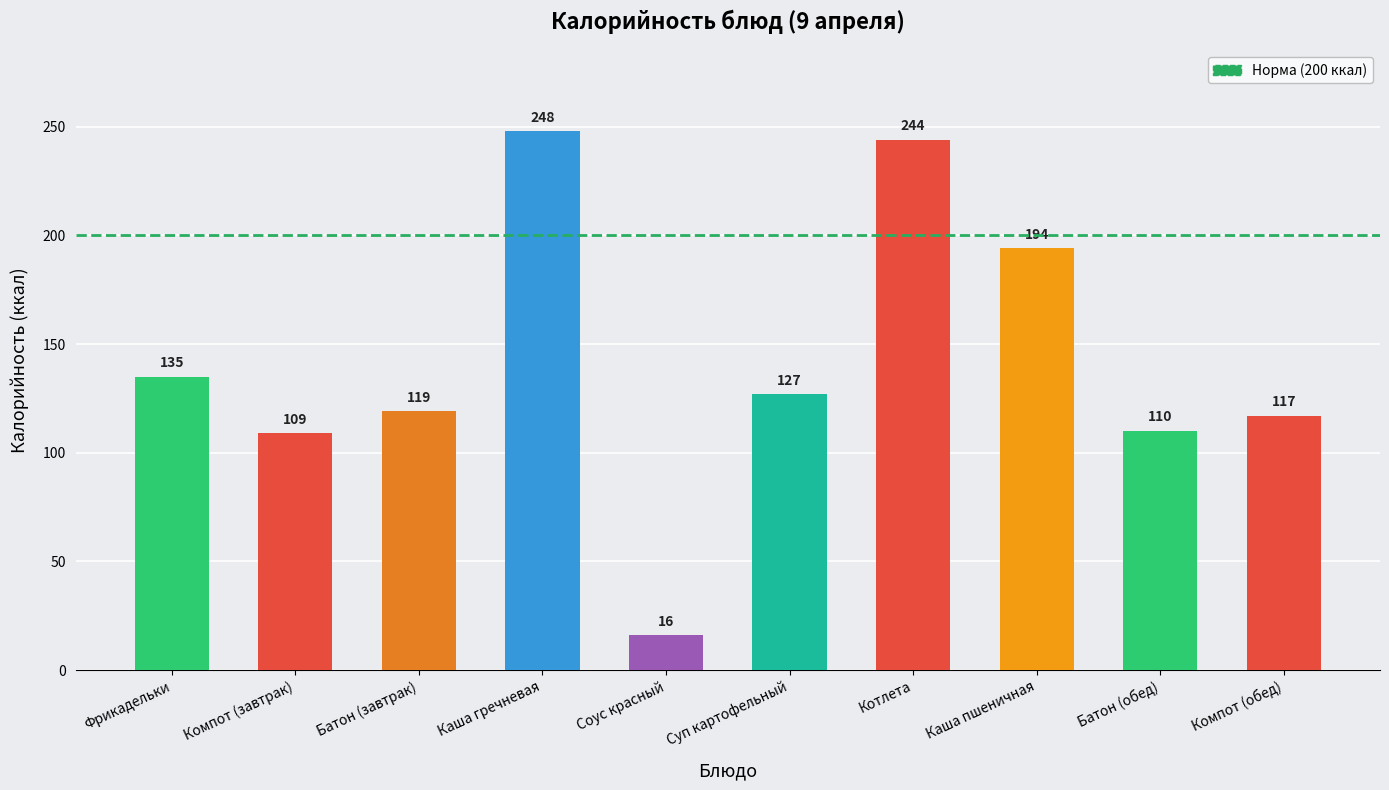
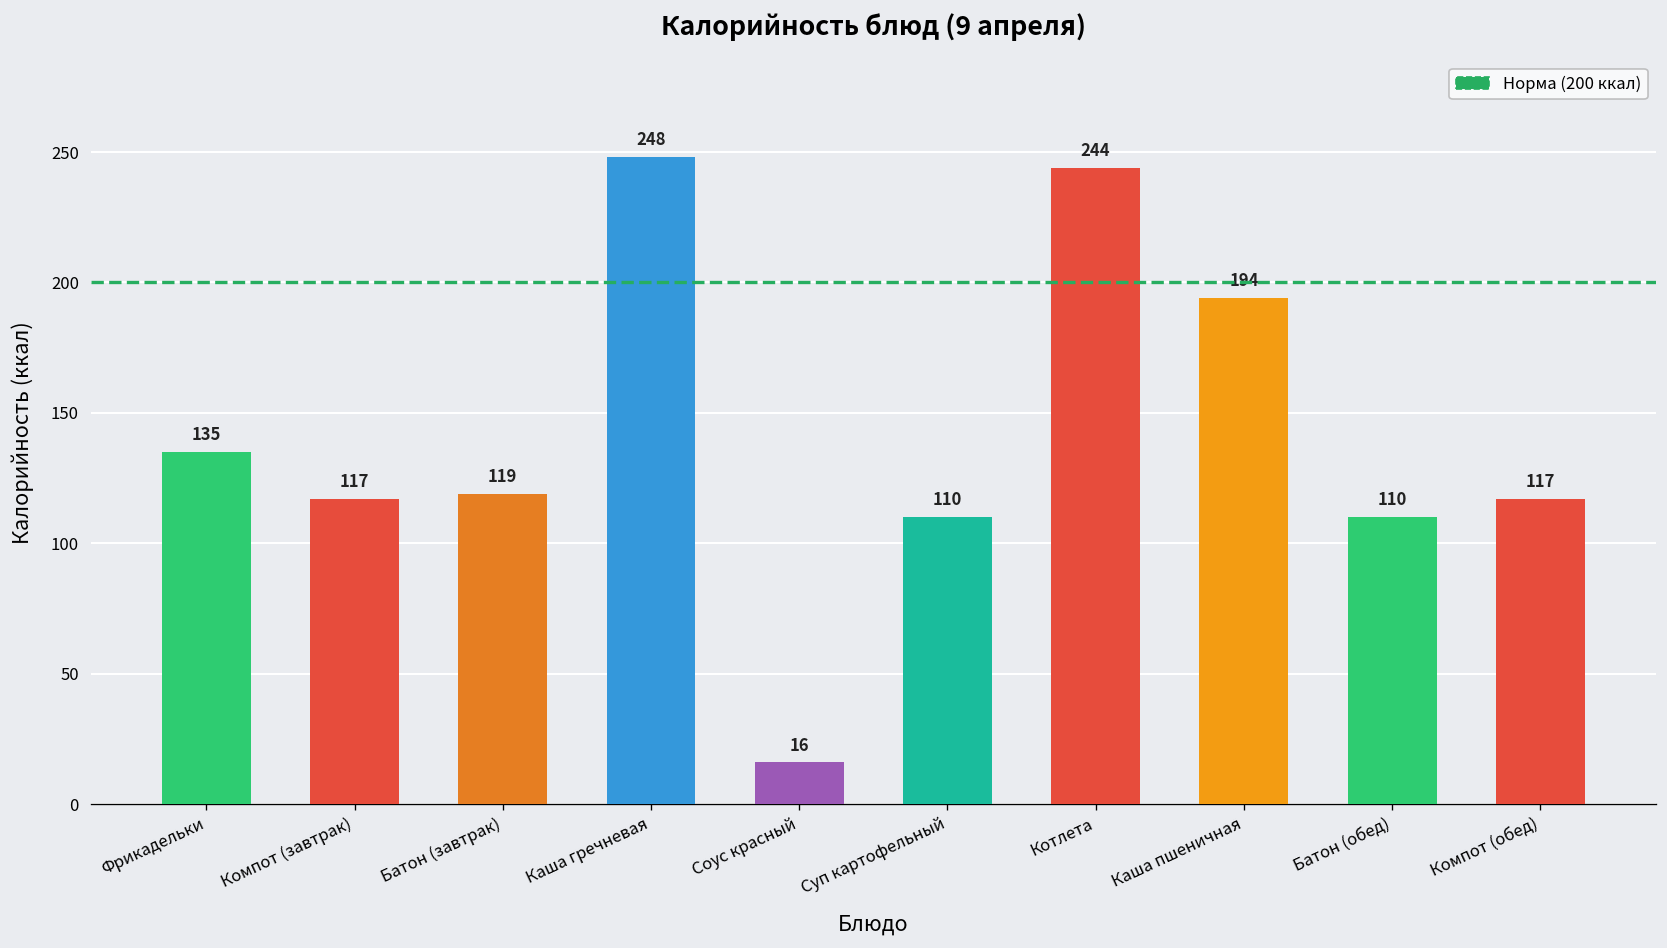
Компот (завтрак): 109 -> 117
Суп картофельный: 127 -> 110
